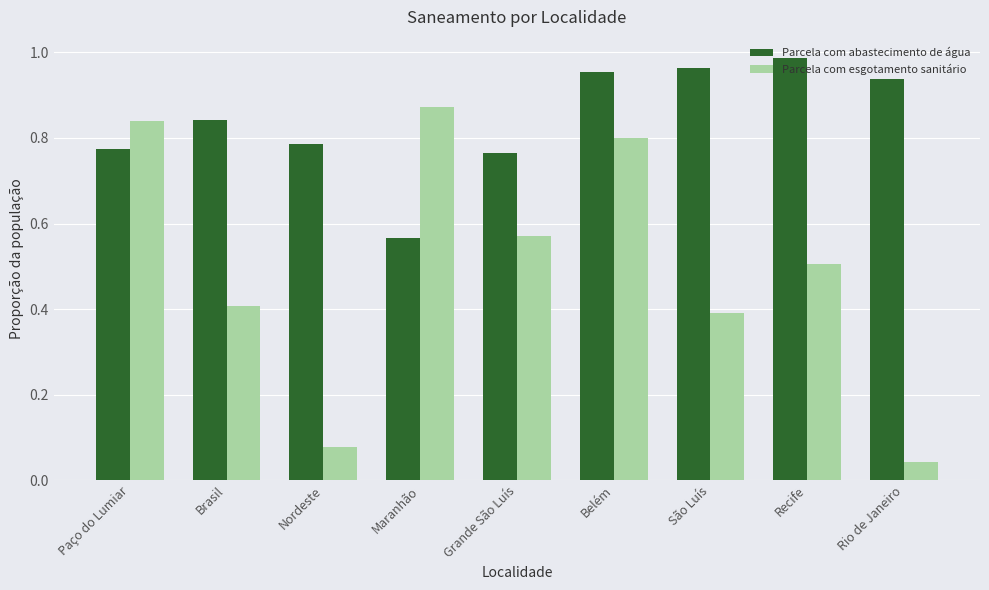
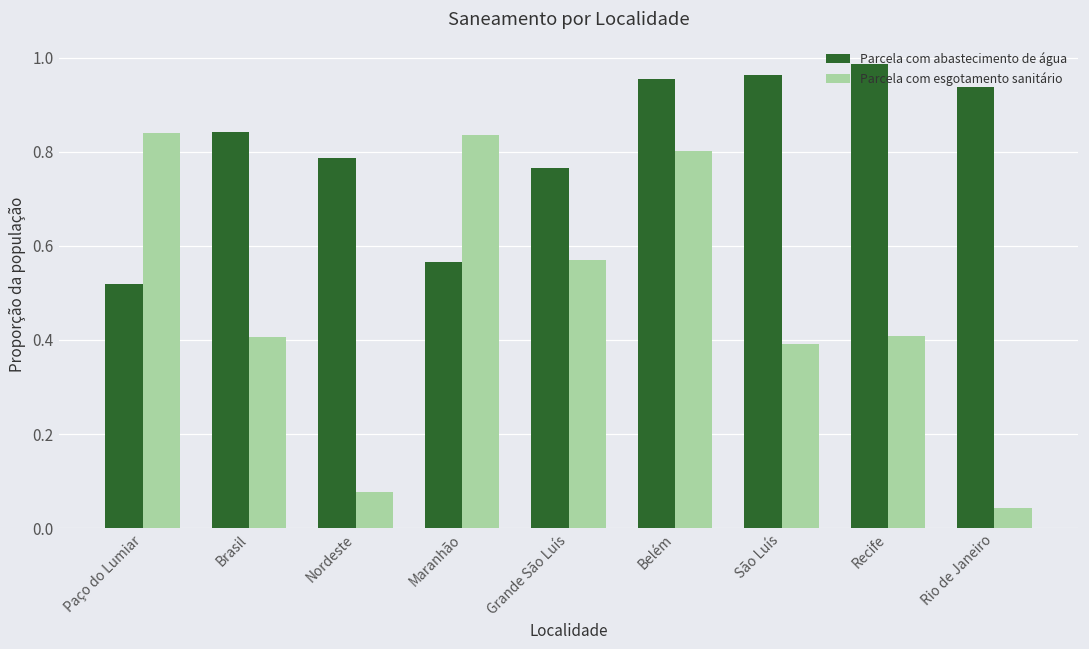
Parcela com abastecimento de água, Paço do Lumiar: 0.77 -> 0.52
Parcela com esgotamento sanitário, Maranhão: 0.87 -> 0.84
Parcela com esgotamento sanitário, Recife: 0.51 -> 0.41
